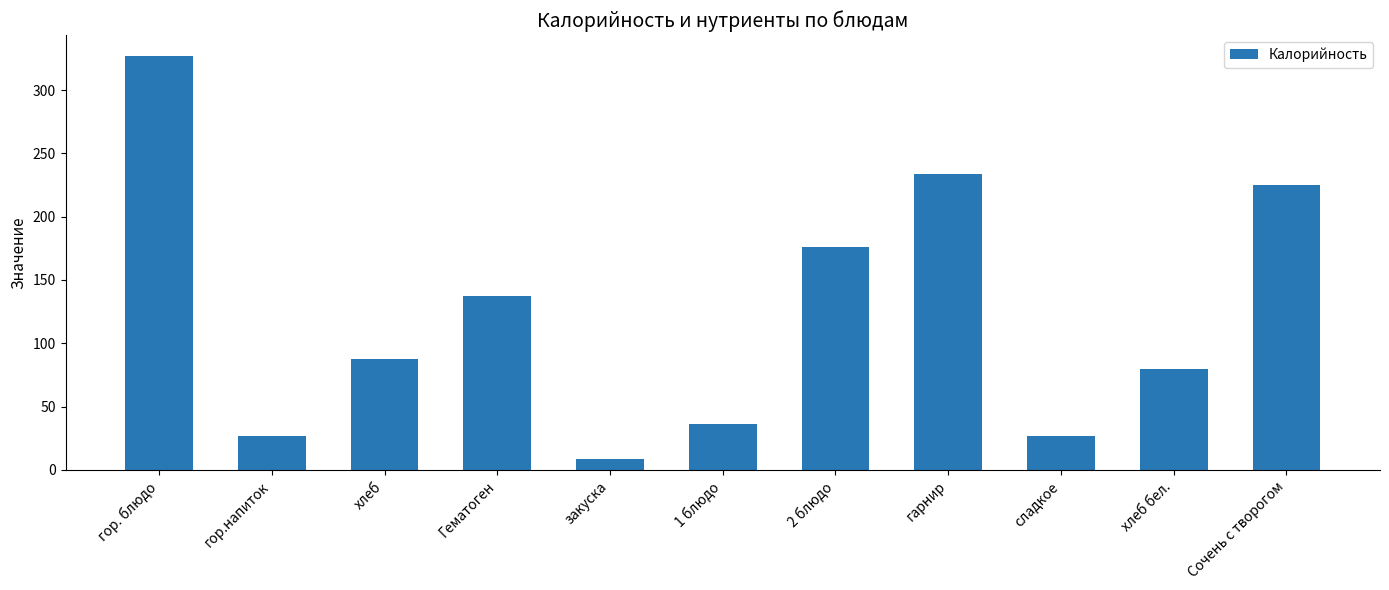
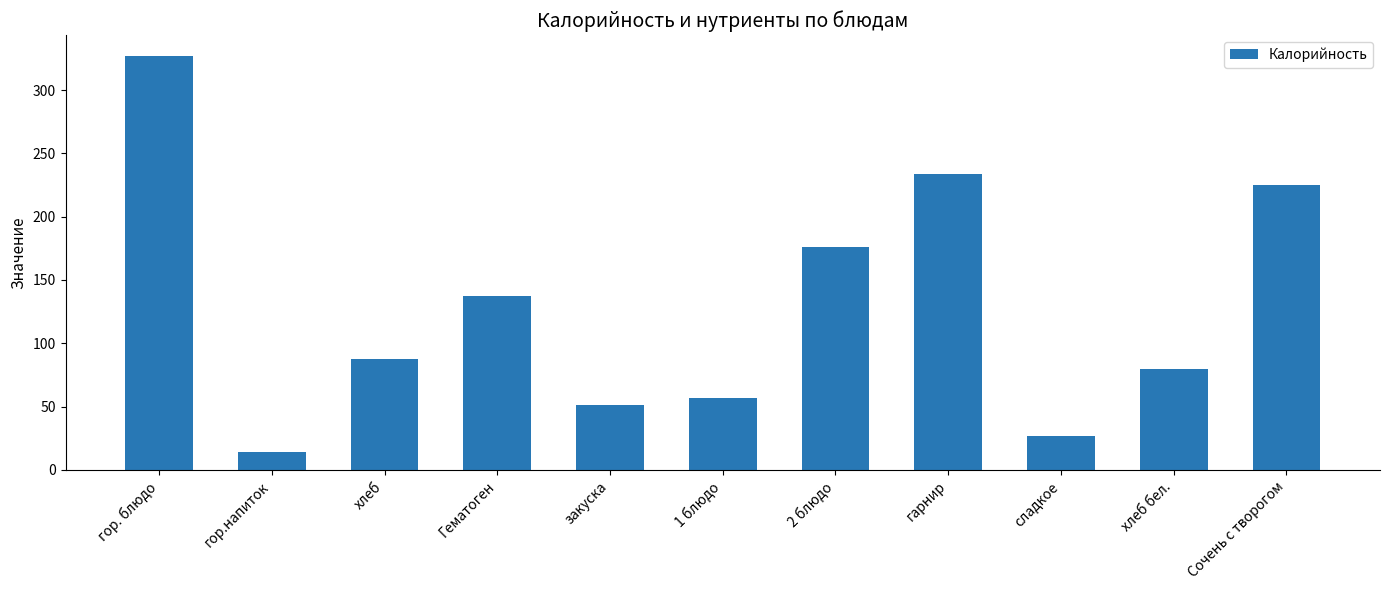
гор.напиток: 27 -> 14
закуска: 9 -> 51
1 блюдо: 36 -> 57
